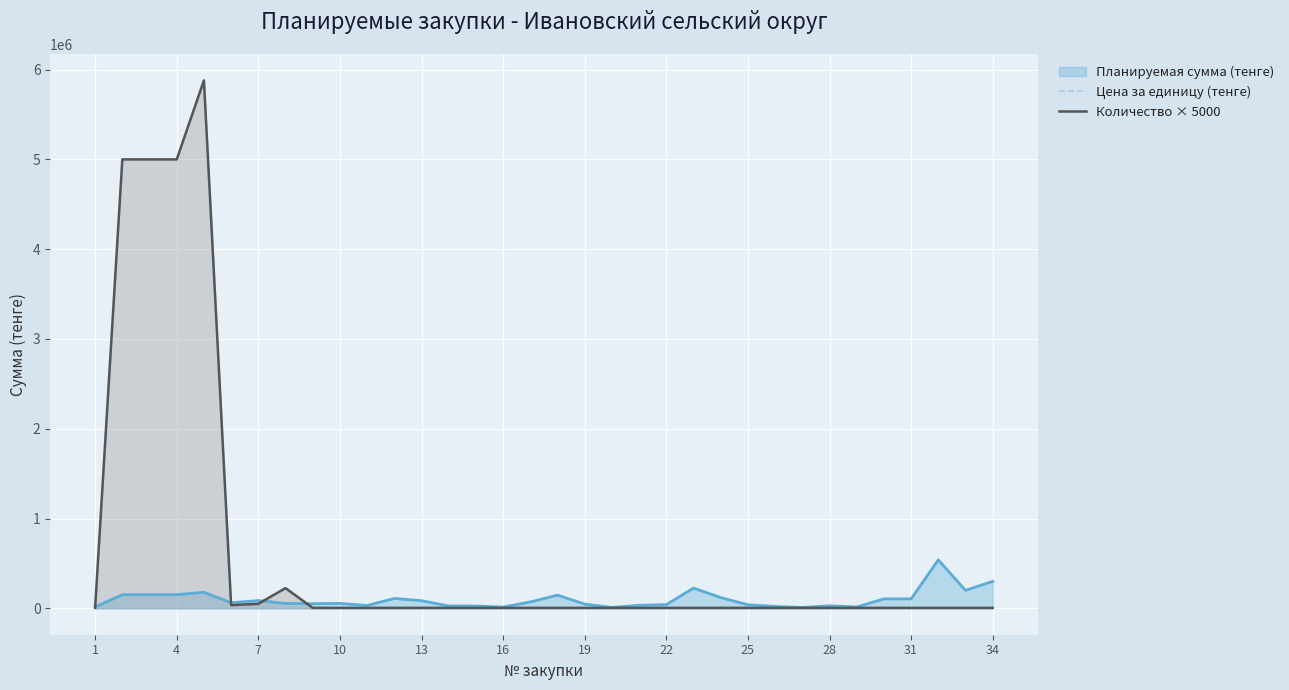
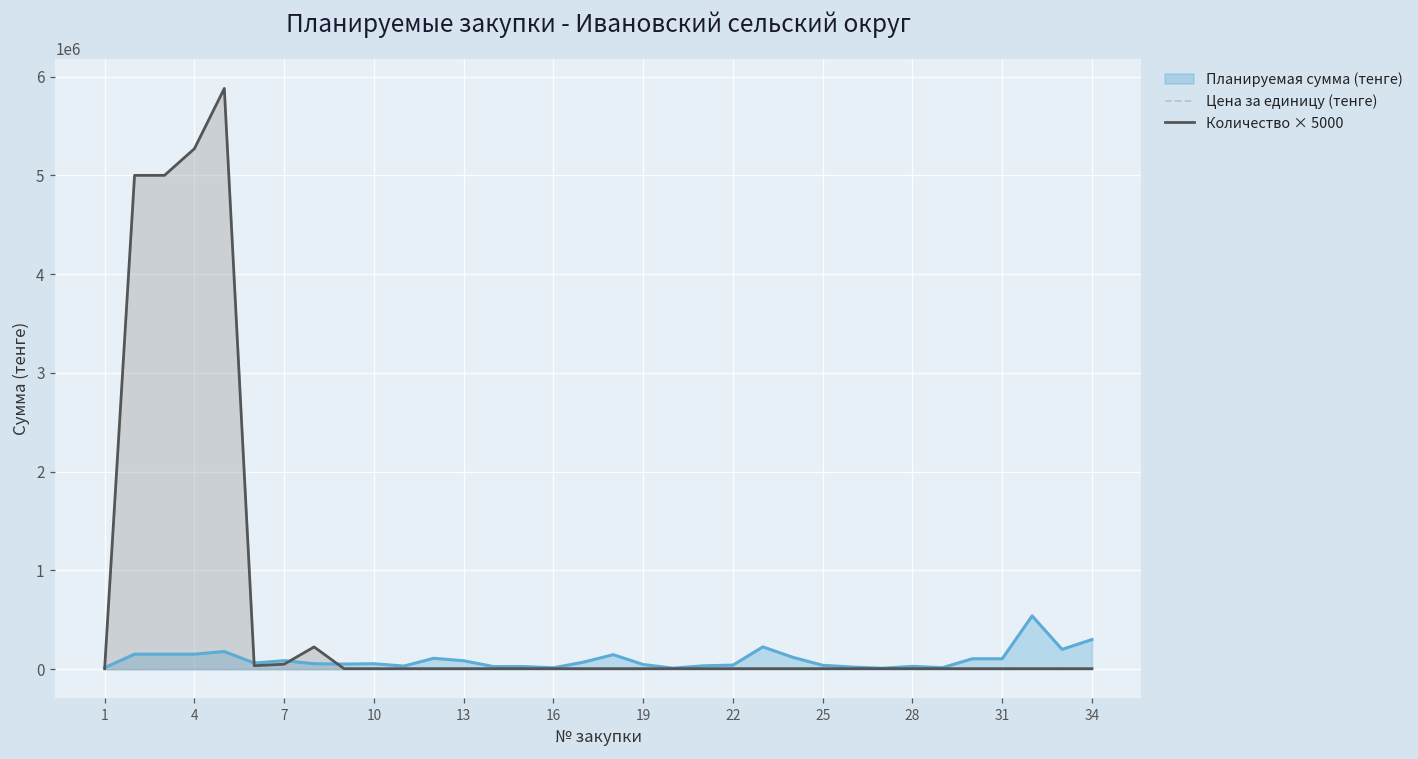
Количество × 5000, 4: 5000000 -> 5300000
